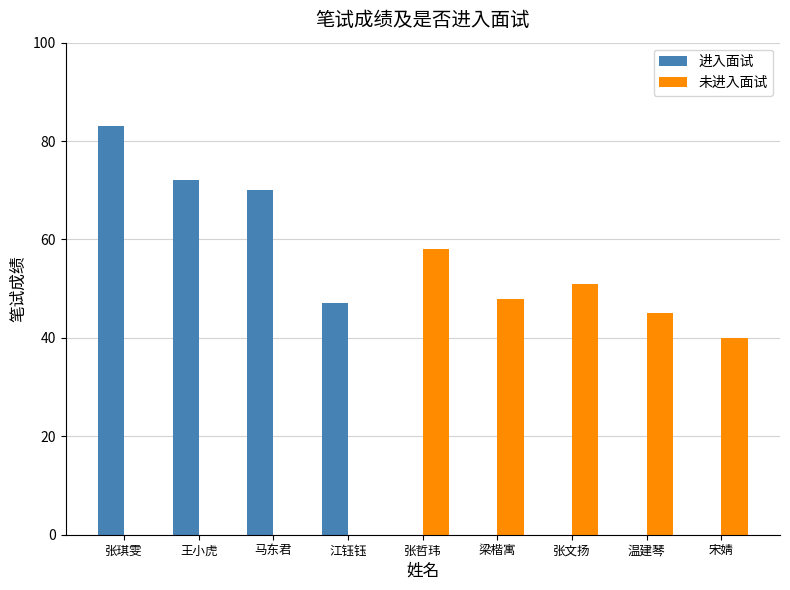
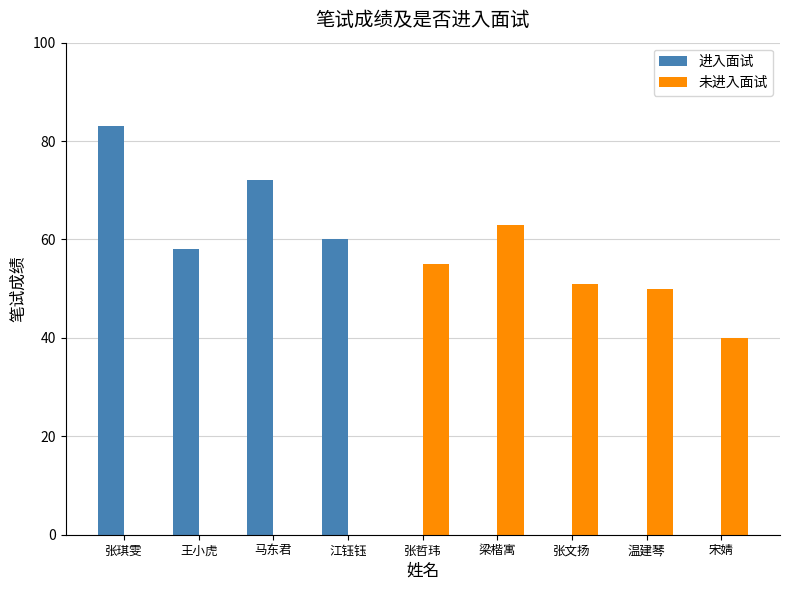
进入面试, 王小虎: 72 -> 58
进入面试, 马东君: 70 -> 72
进入面试, 江钰钰: 47 -> 60
未进入面试, 张哲玮: 58 -> 55
未进入面试, 梁楷寓: 48 -> 63
未进入面试, 温建琴: 45 -> 50
